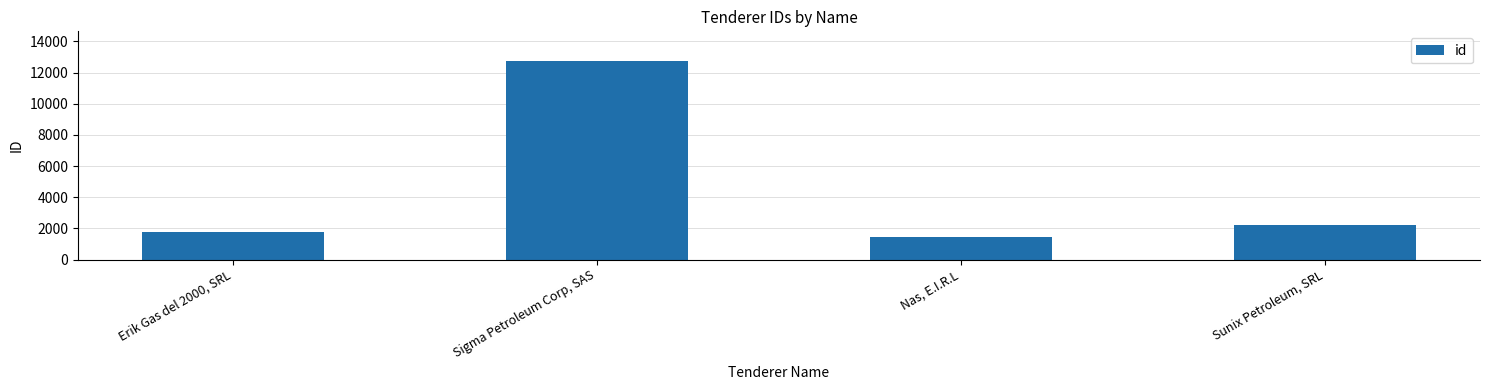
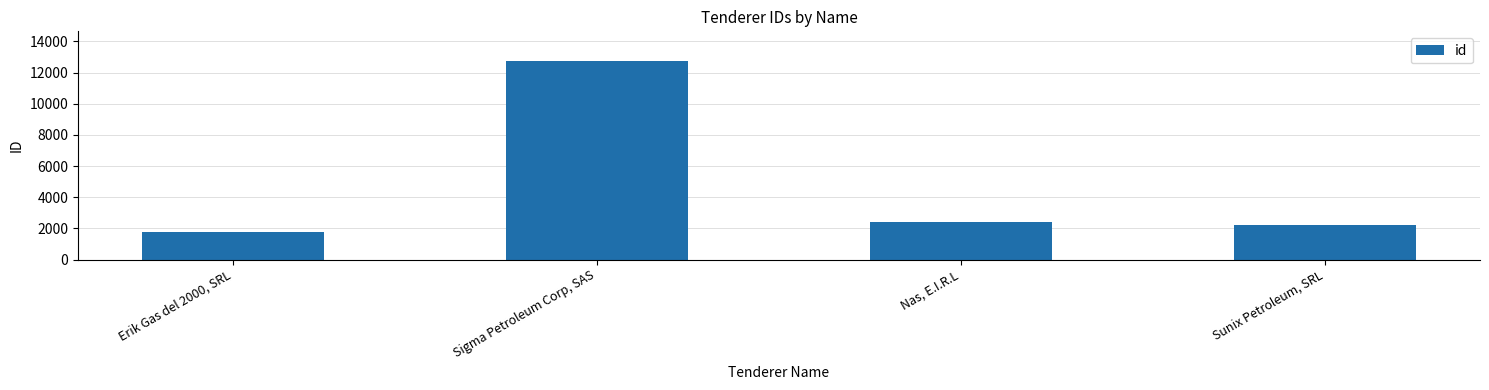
Nas, E.I.R.L: 1500 -> 2400
